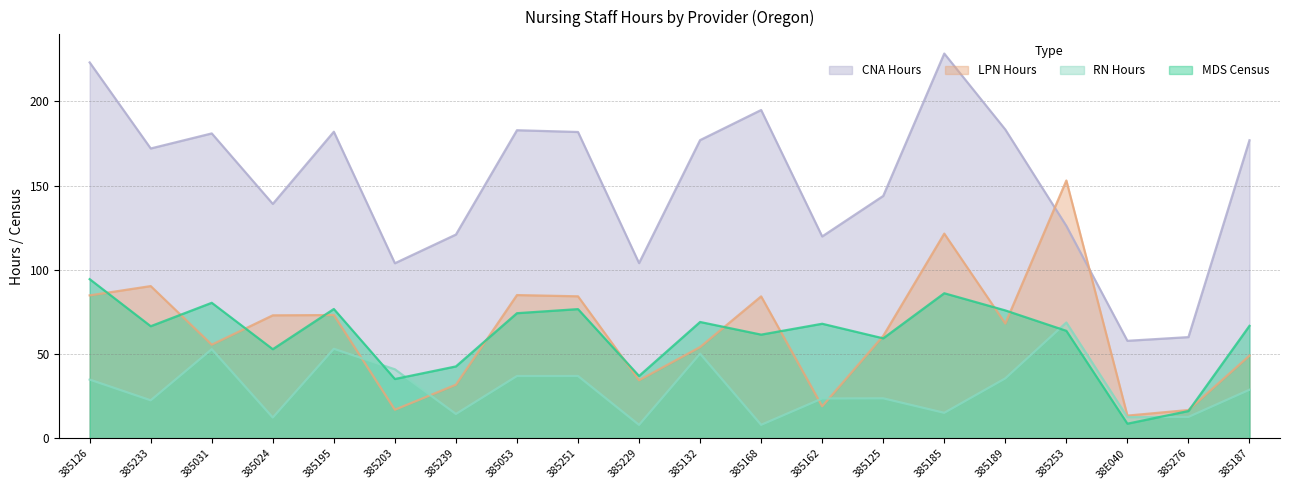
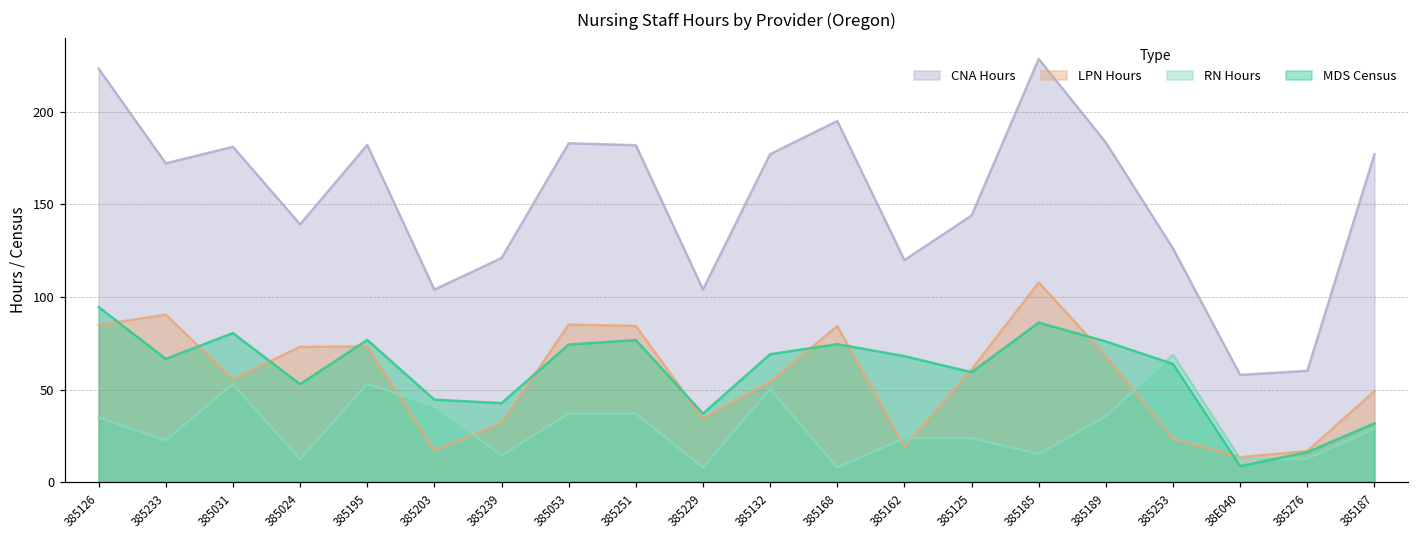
MDS Census, 385203: 35 -> 45
MDS Census, 385168: 62 -> 75
LPN Hours, 385185: 122 -> 108
LPN Hours, 385253: 153 -> 23
MDS Census, 385187: 67 -> 32
